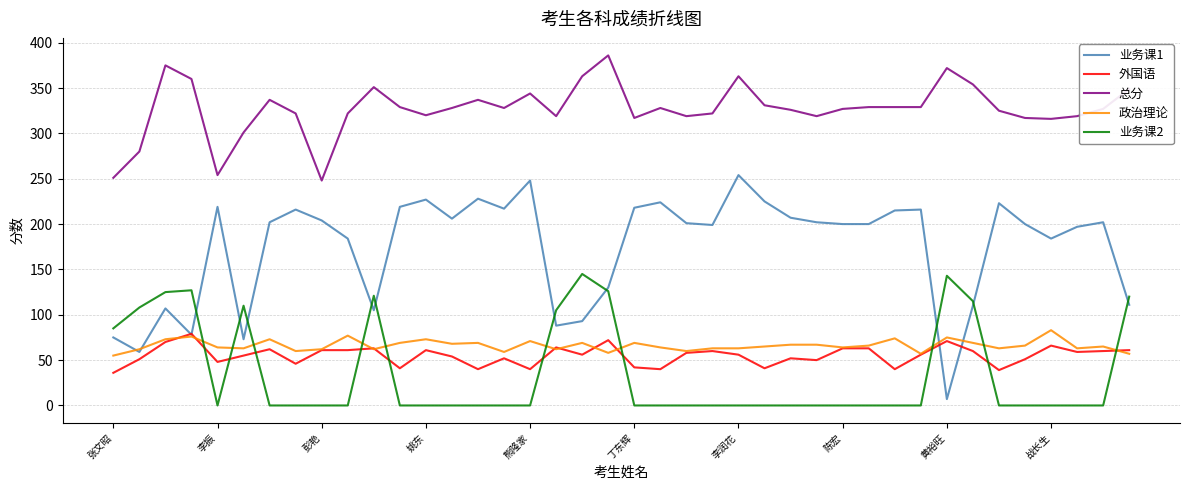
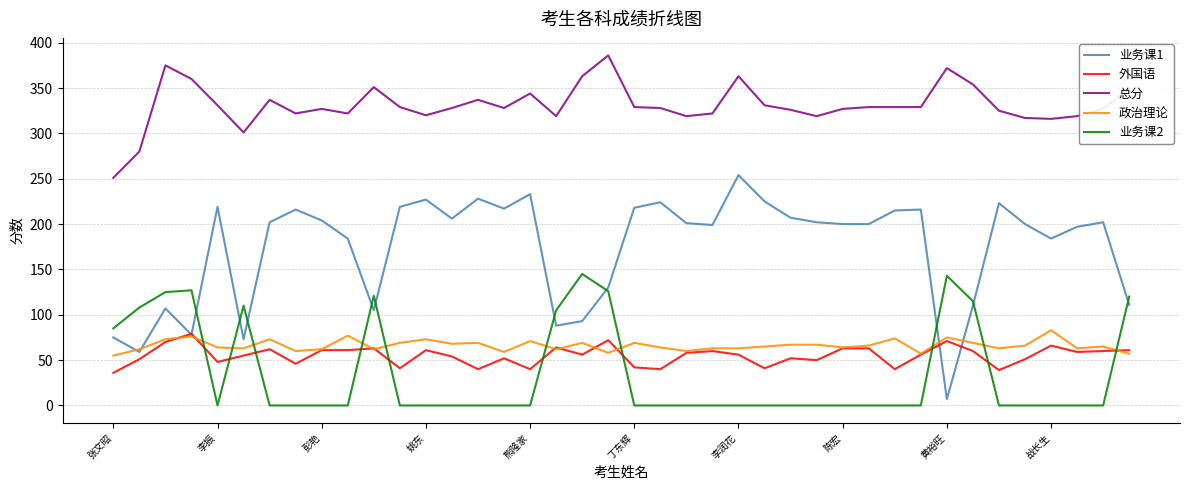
总分, 李振: 250 -> 330
总分, 彭艳: 250 -> 330
业务课1, 熊隆家: 250 -> 230
总分, 丁东辉: 320 -> 330
